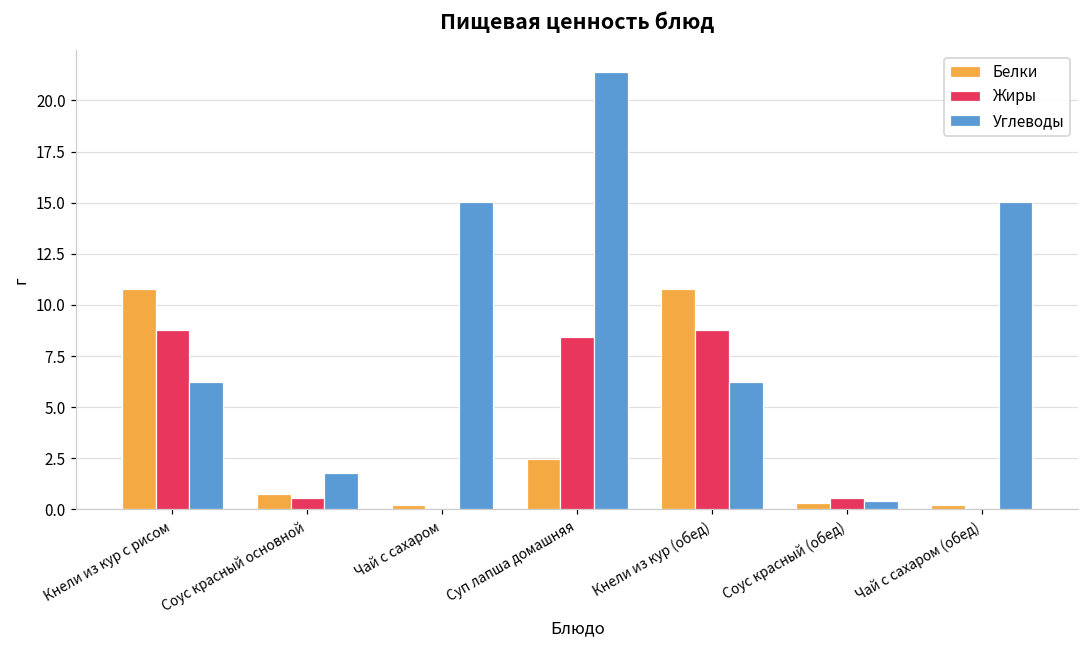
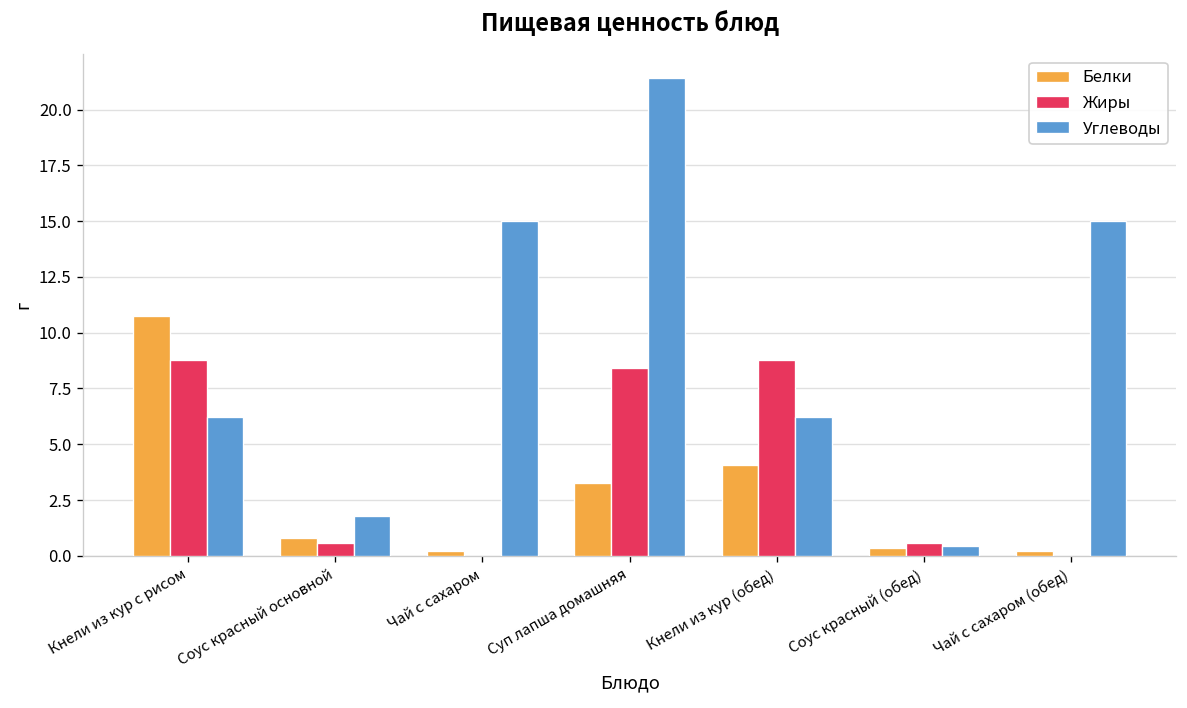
Белки, Суп лапша домашняя: 2.5 -> 3.3
Белки, Кнели из кур (обед): 10.8 -> 4.1
